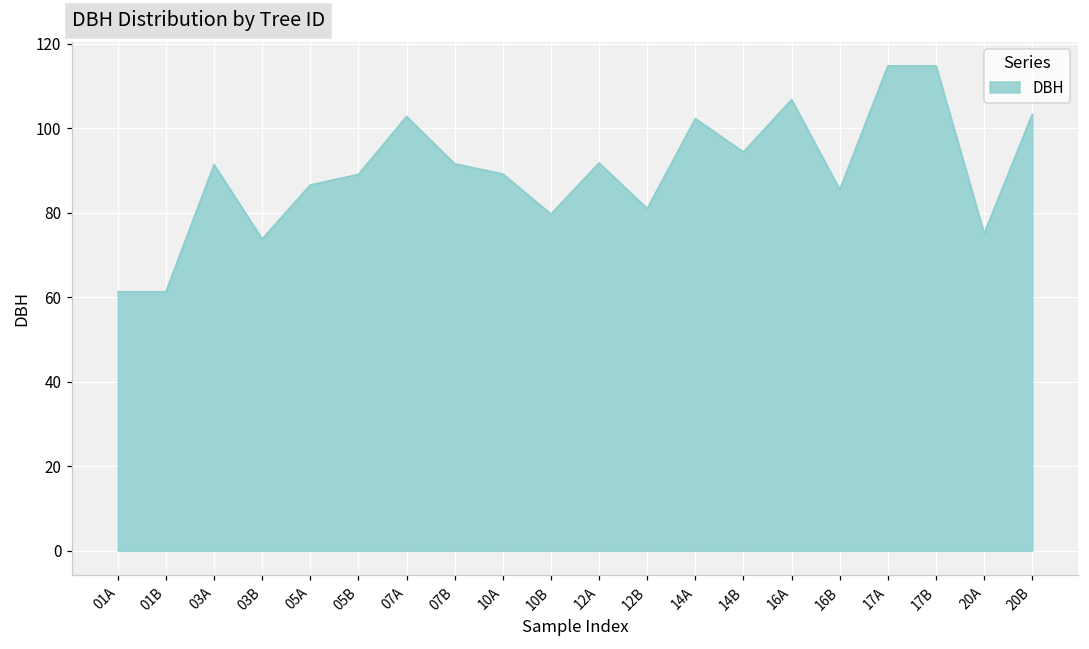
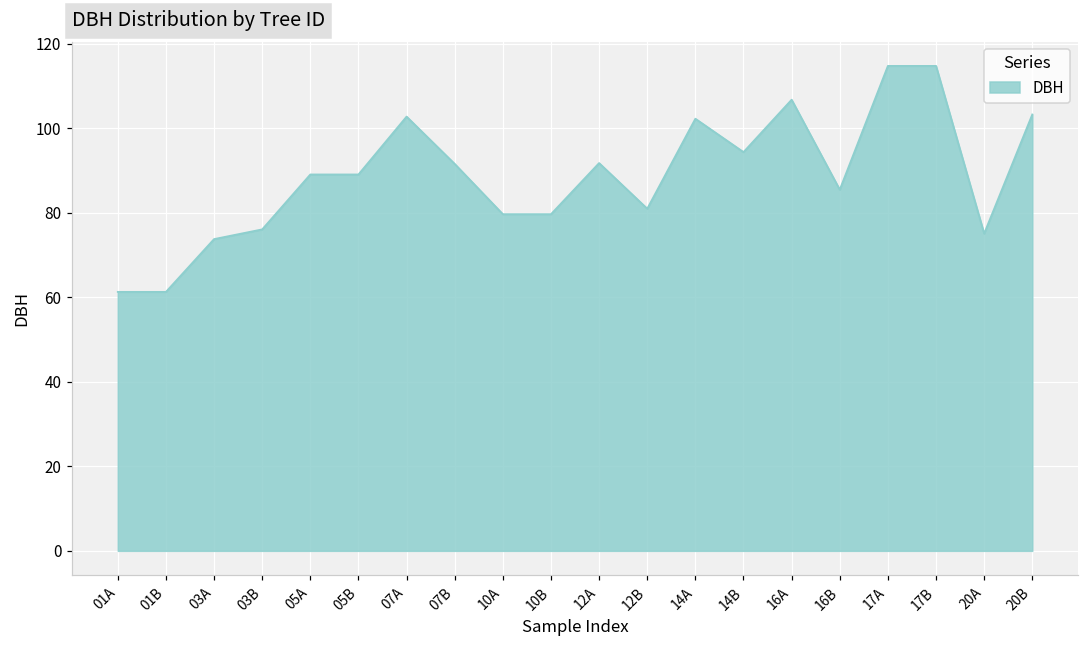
03A: 91 -> 74
03B: 74 -> 76
05A: 87 -> 89
10A: 89 -> 80
